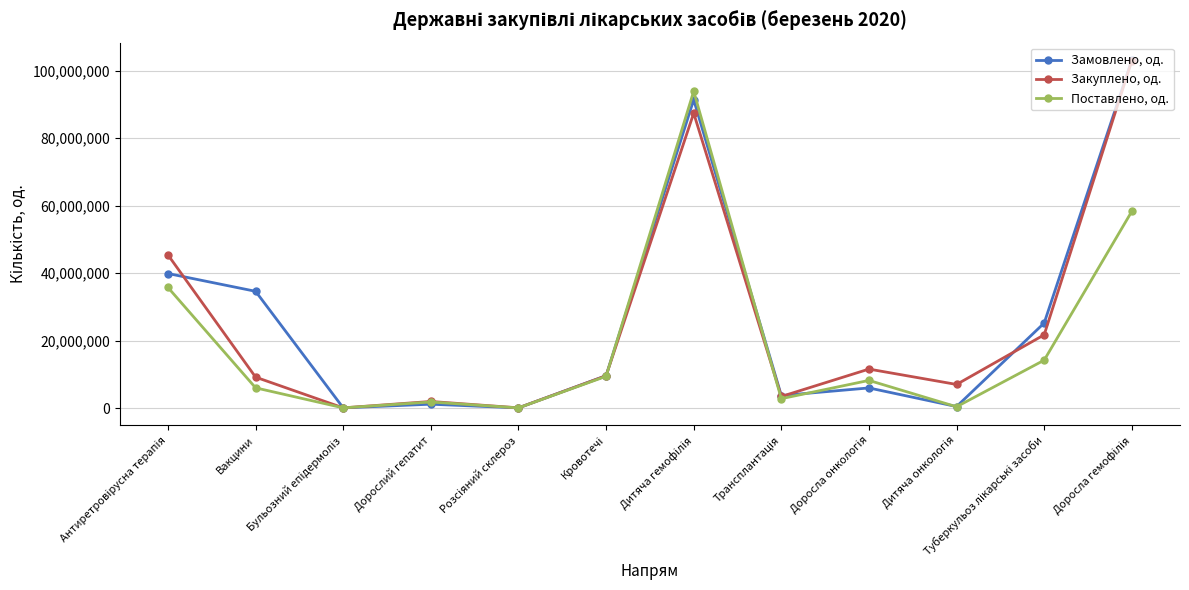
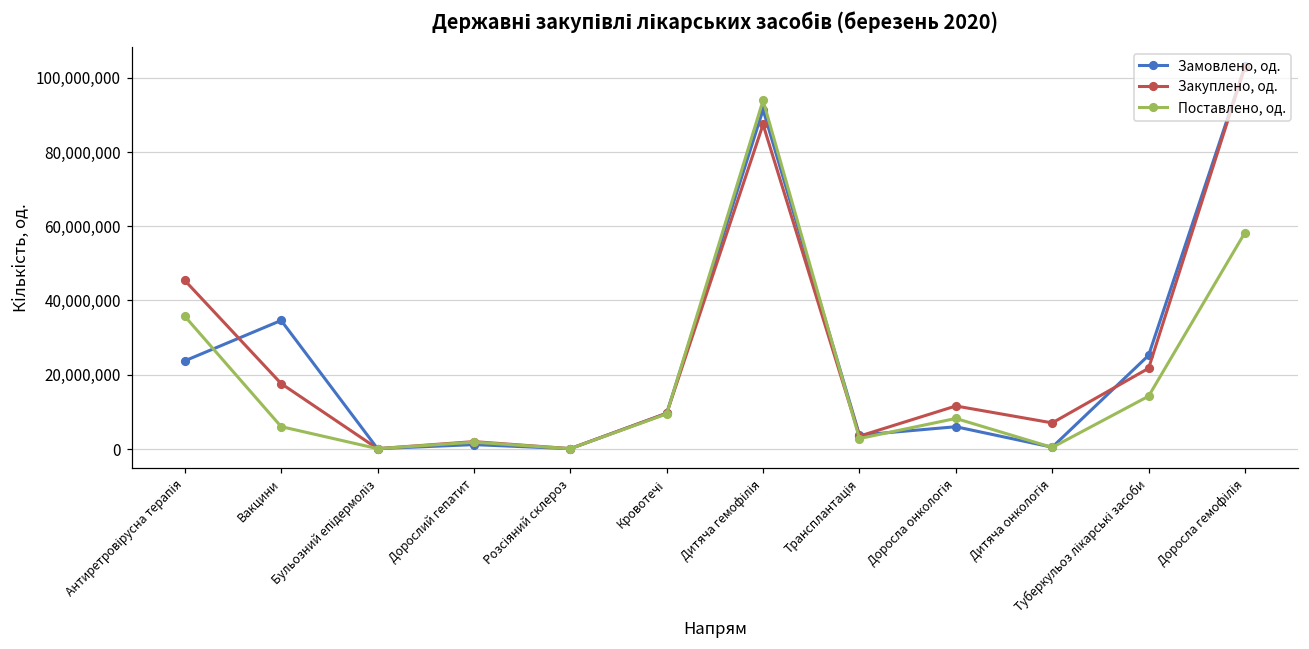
Замовлено, од., Антиретровірусна терапія: 40,000,000 -> 24,000,000
Закуплено, од., Вакцини: 9,000,000 -> 18,000,000
